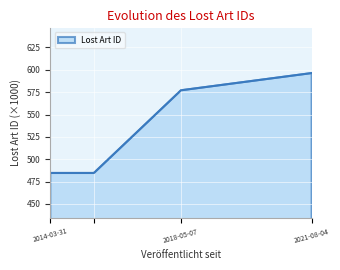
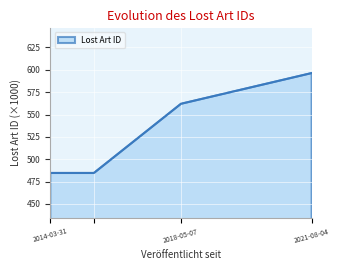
2018-05-07: 580 -> 560
